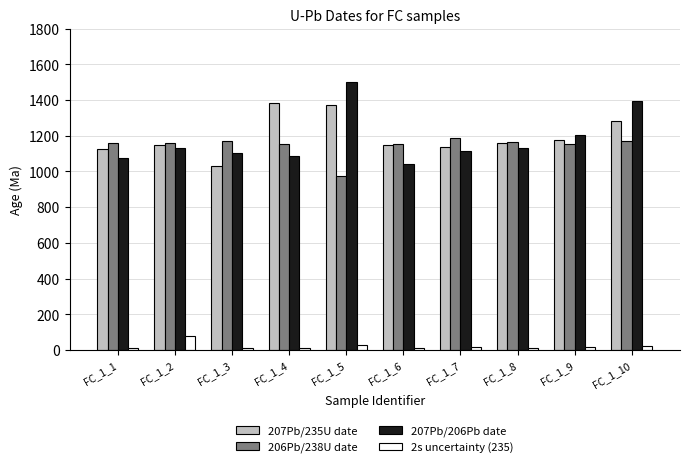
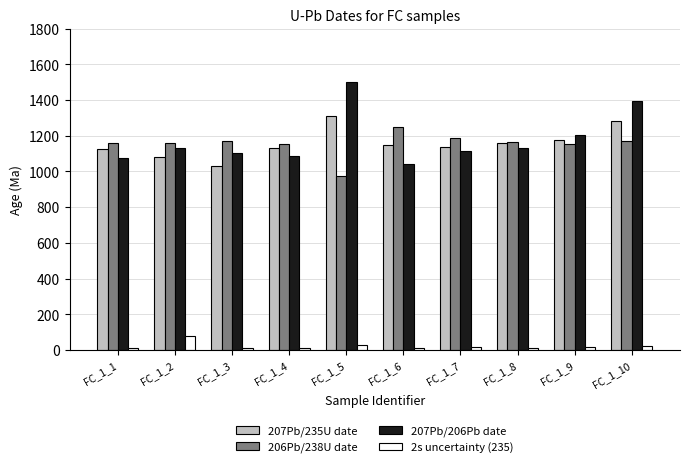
207Pb/235U date, FC_1_2: 1150 -> 1080
207Pb/235U date, FC_1_4: 1380 -> 1130
207Pb/235U date, FC_1_5: 1370 -> 1310
206Pb/238U date, FC_1_6: 1150 -> 1250
